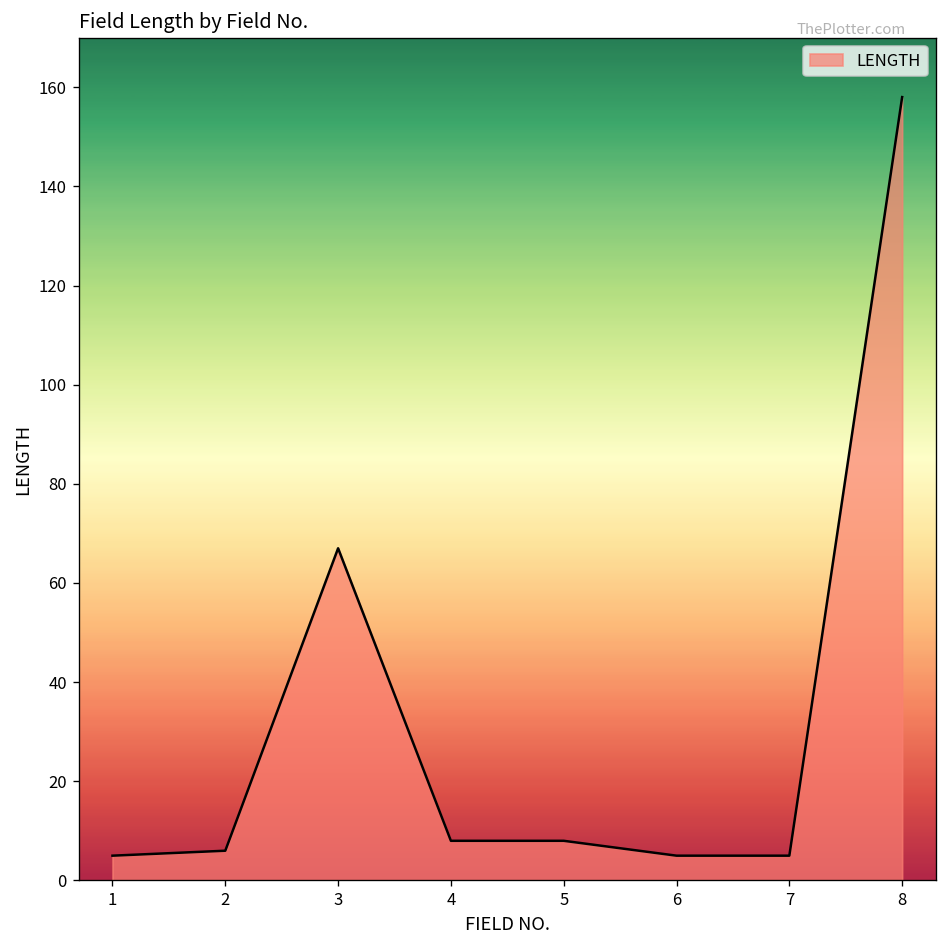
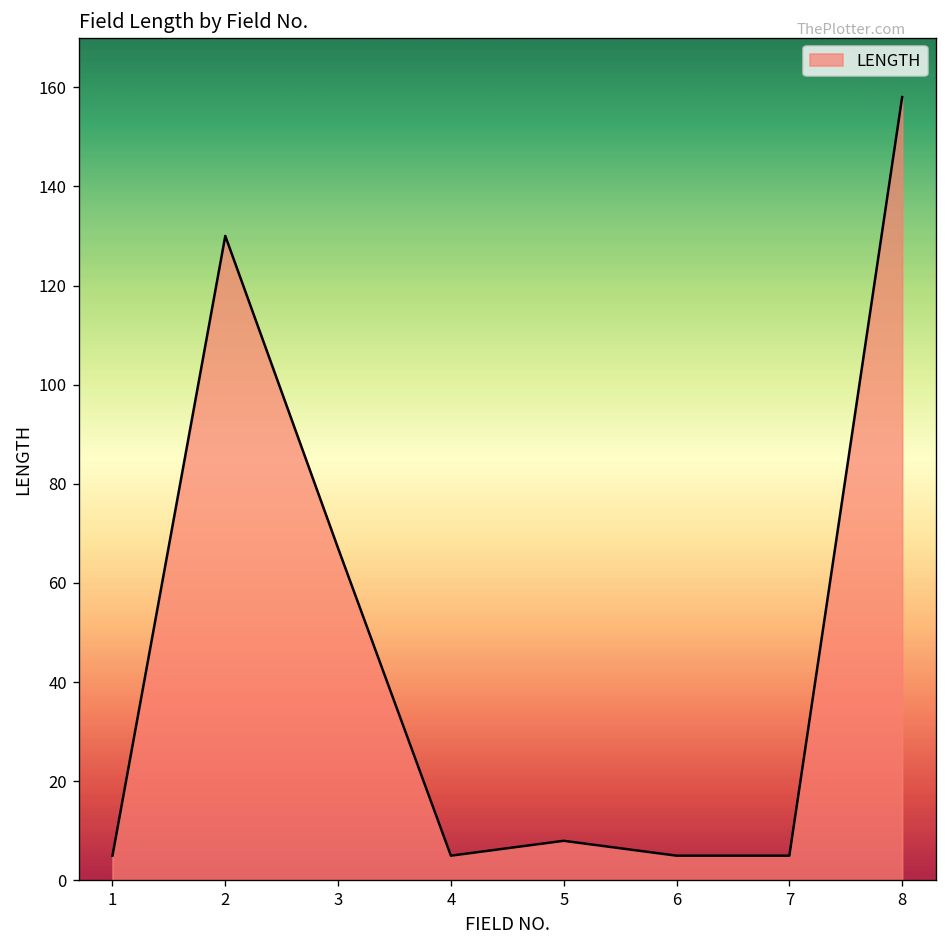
2: 6 -> 130
4: 8 -> 5
